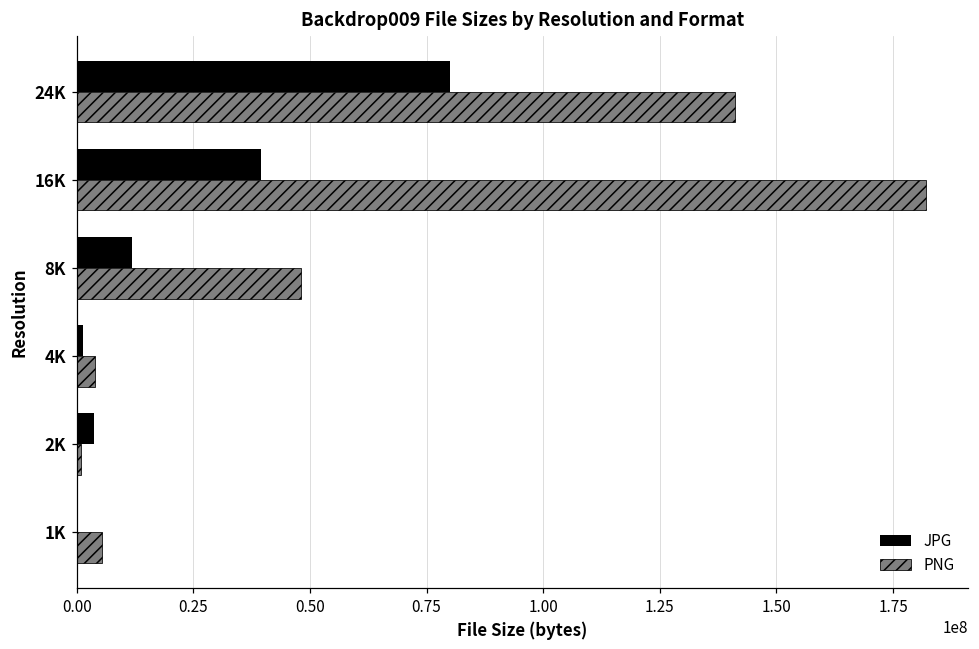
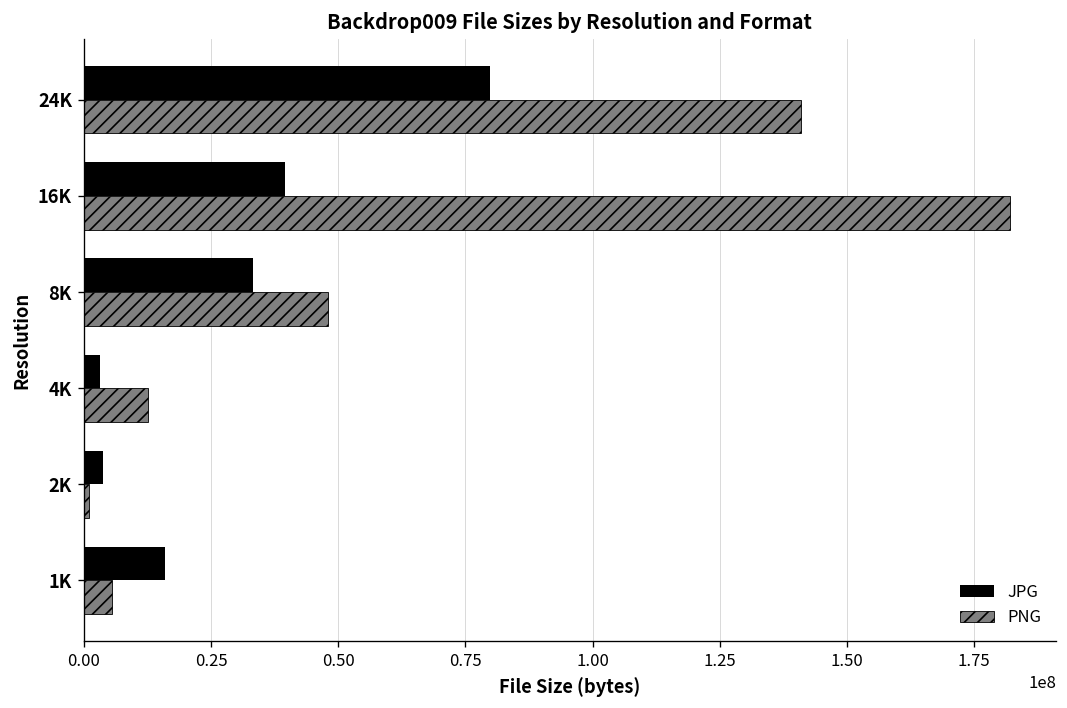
JPG, 8K: 12000000 -> 33000000
JPG, 4K: 1000000 -> 3000000
PNG, 4K: 4000000 -> 13000000
JPG, 1K: 0 -> 16000000
